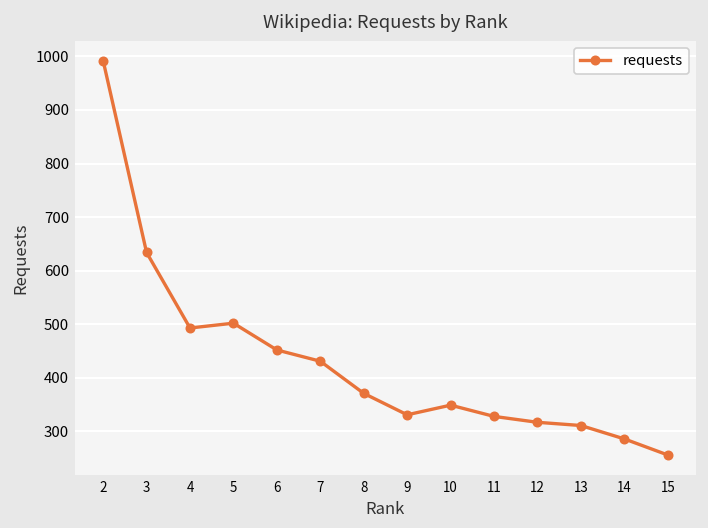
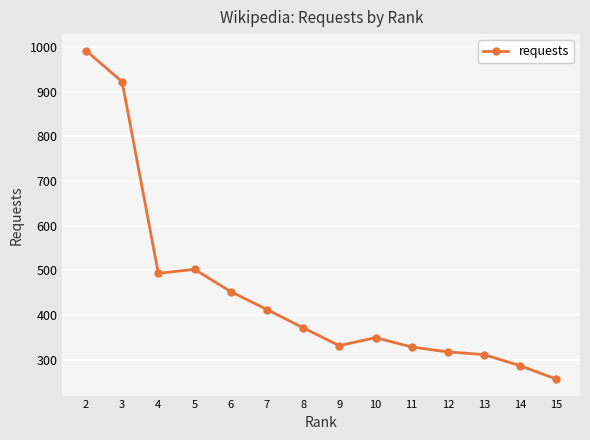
3: 630 -> 920
7: 430 -> 410
